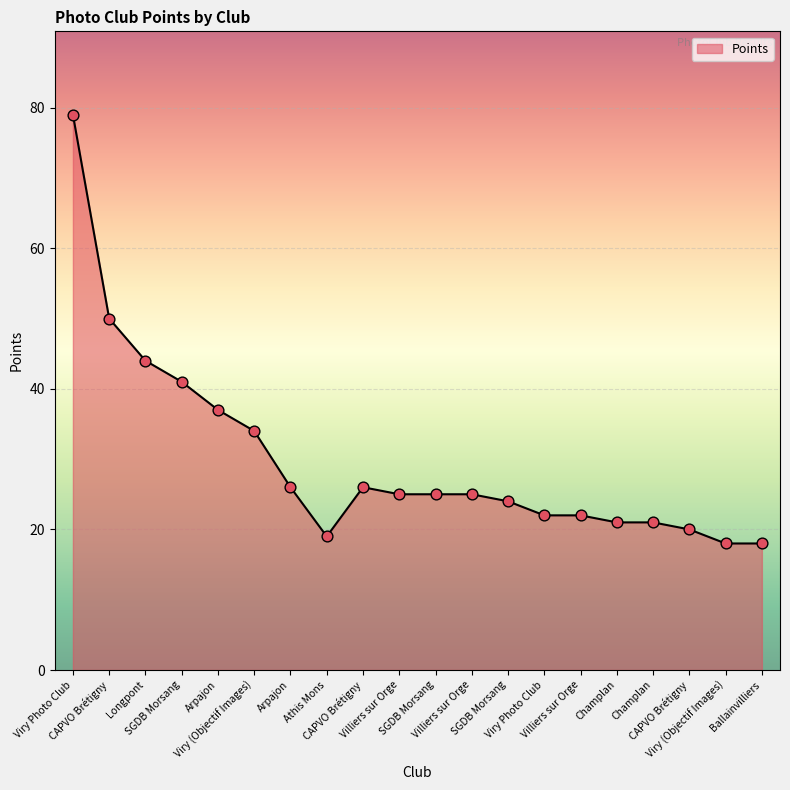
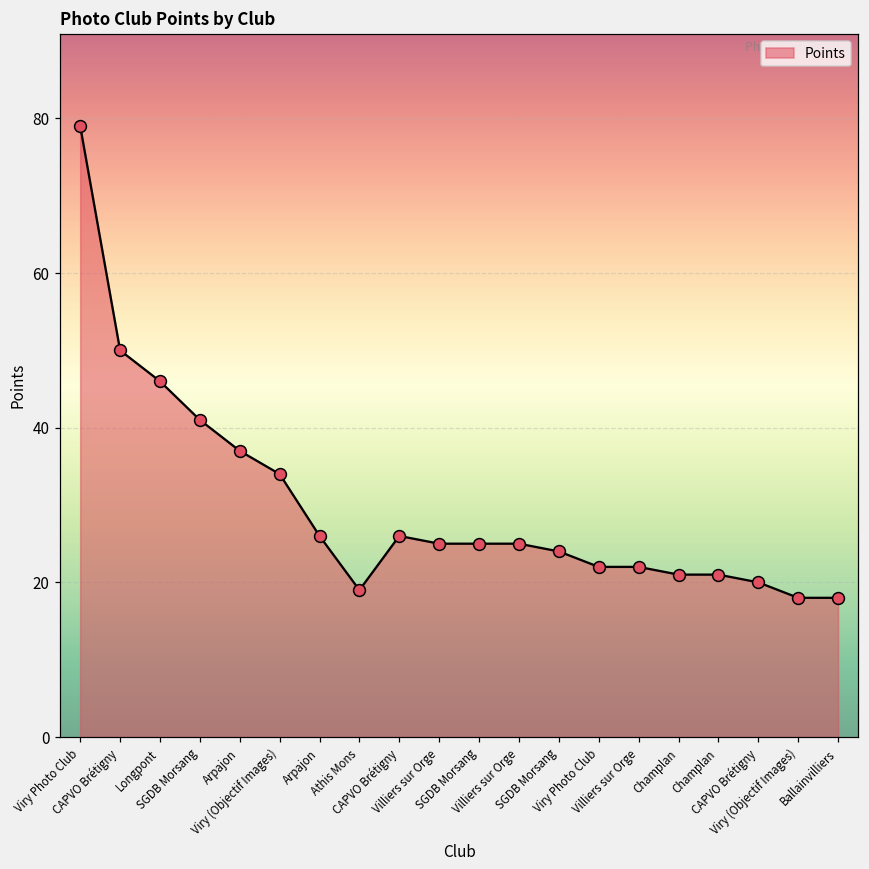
Longpont: 44 -> 46
